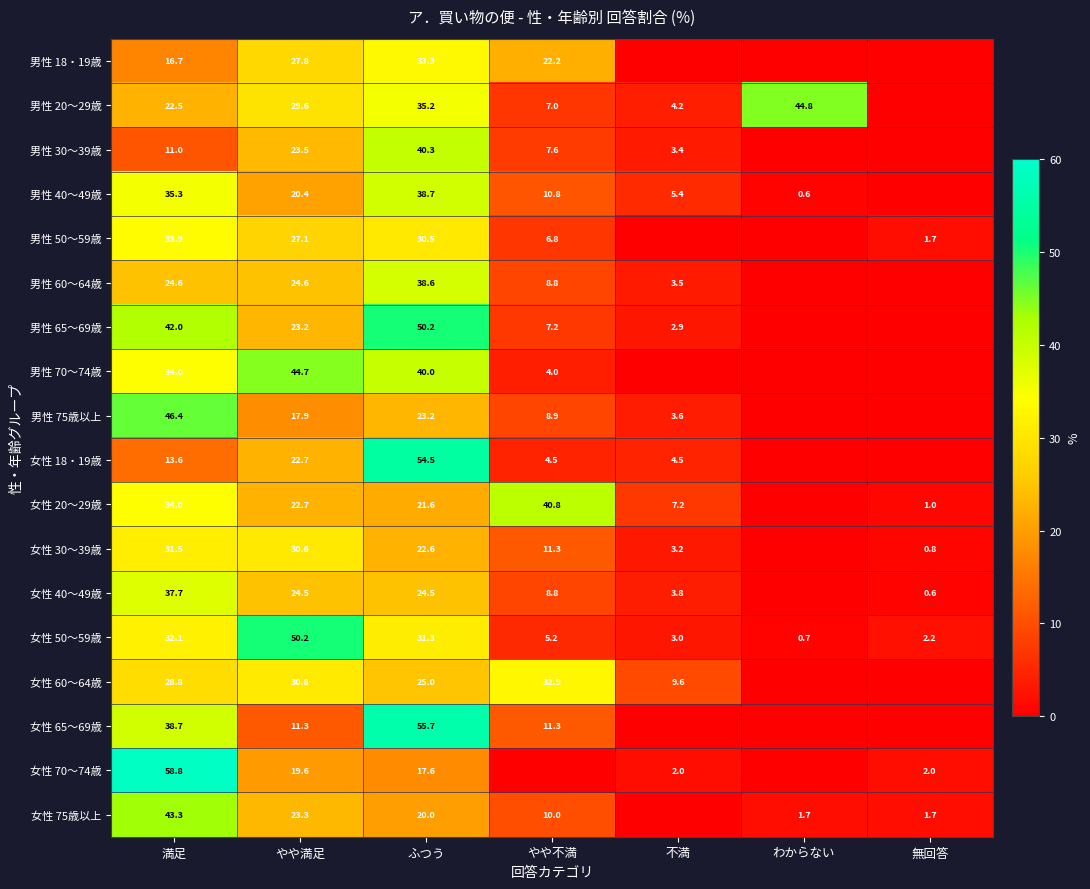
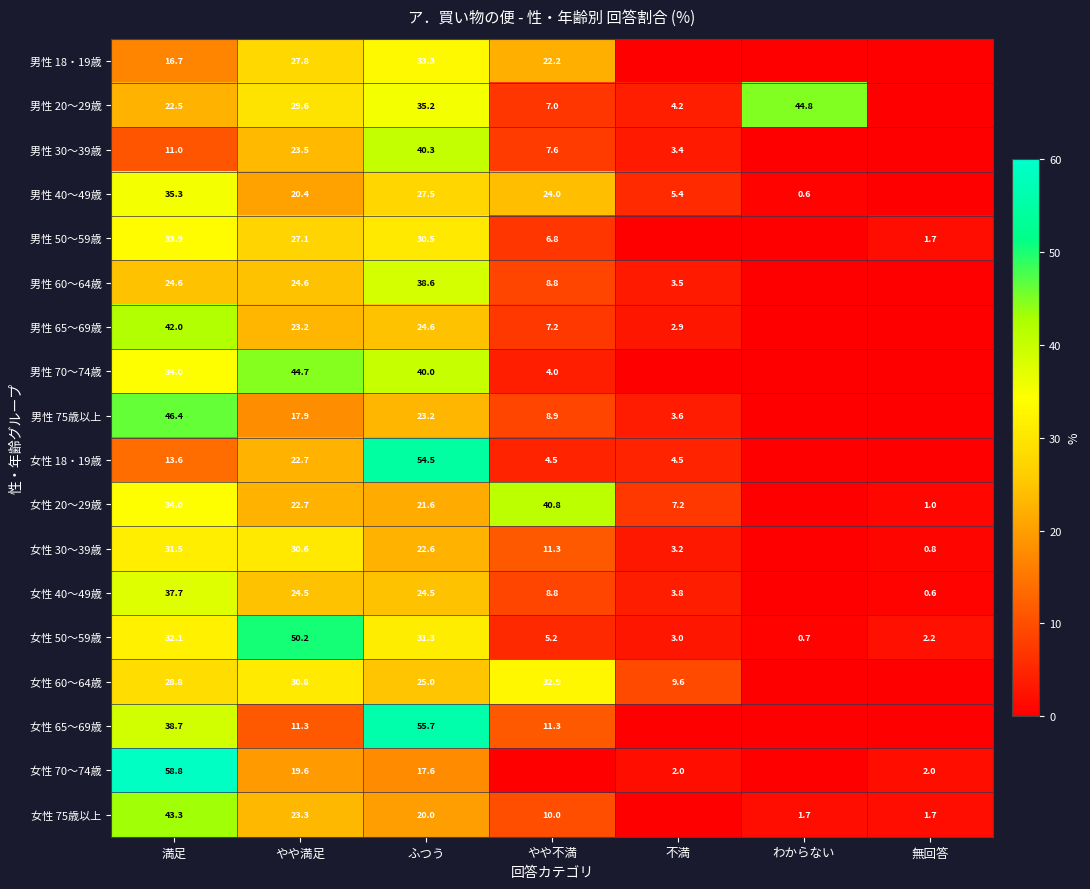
男性 40～49歳, ふつう: 38.7 -> 27.5
男性 40～49歳, やや不満: 10.8 -> 24.0
男性 65～69歳, ふつう: 50.2 -> 24.6
